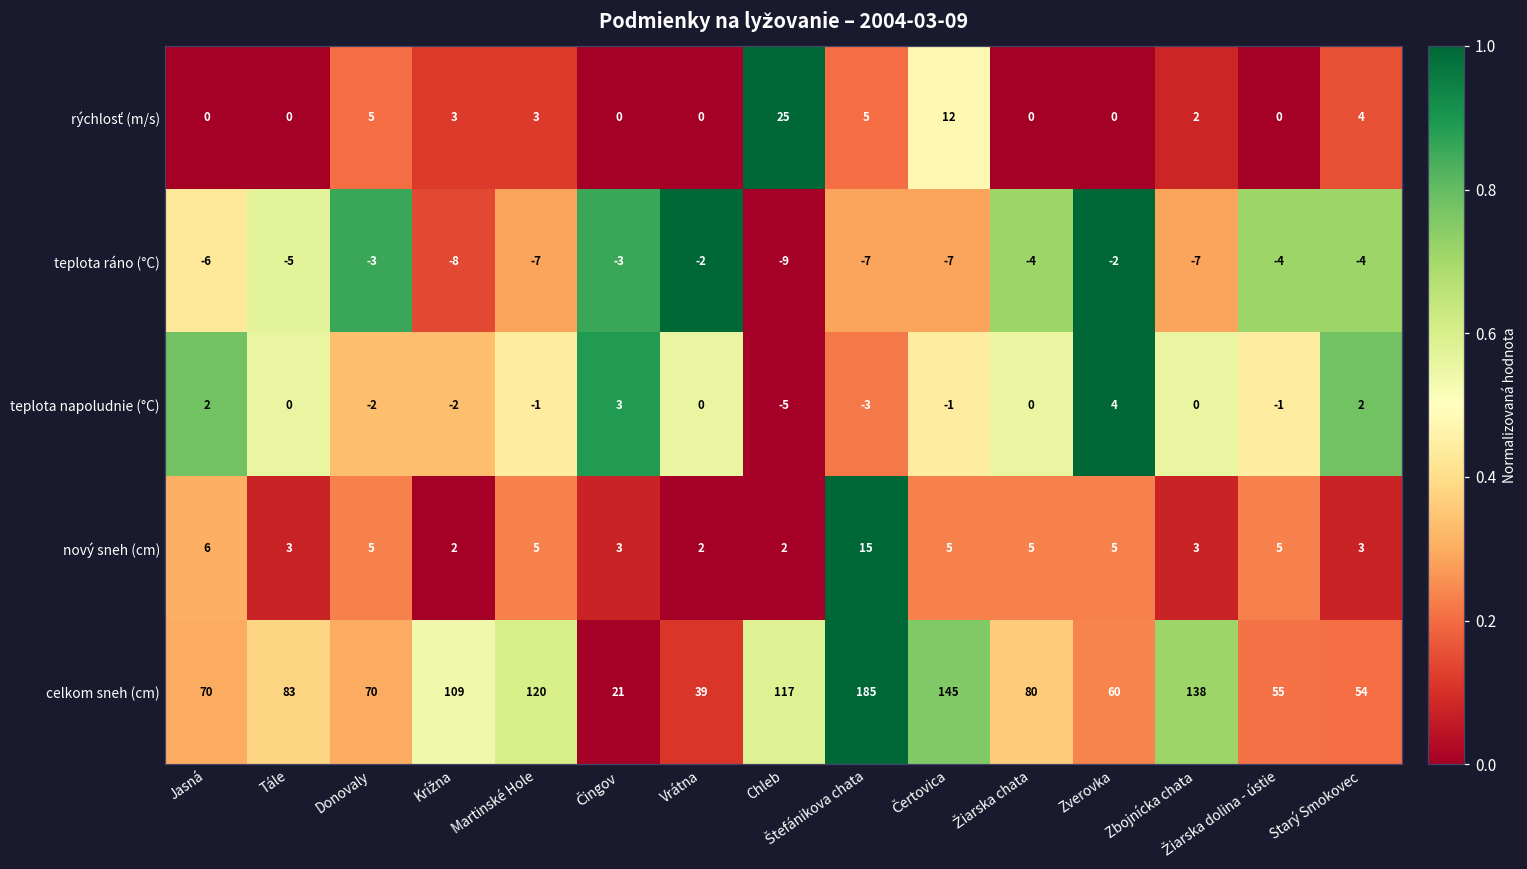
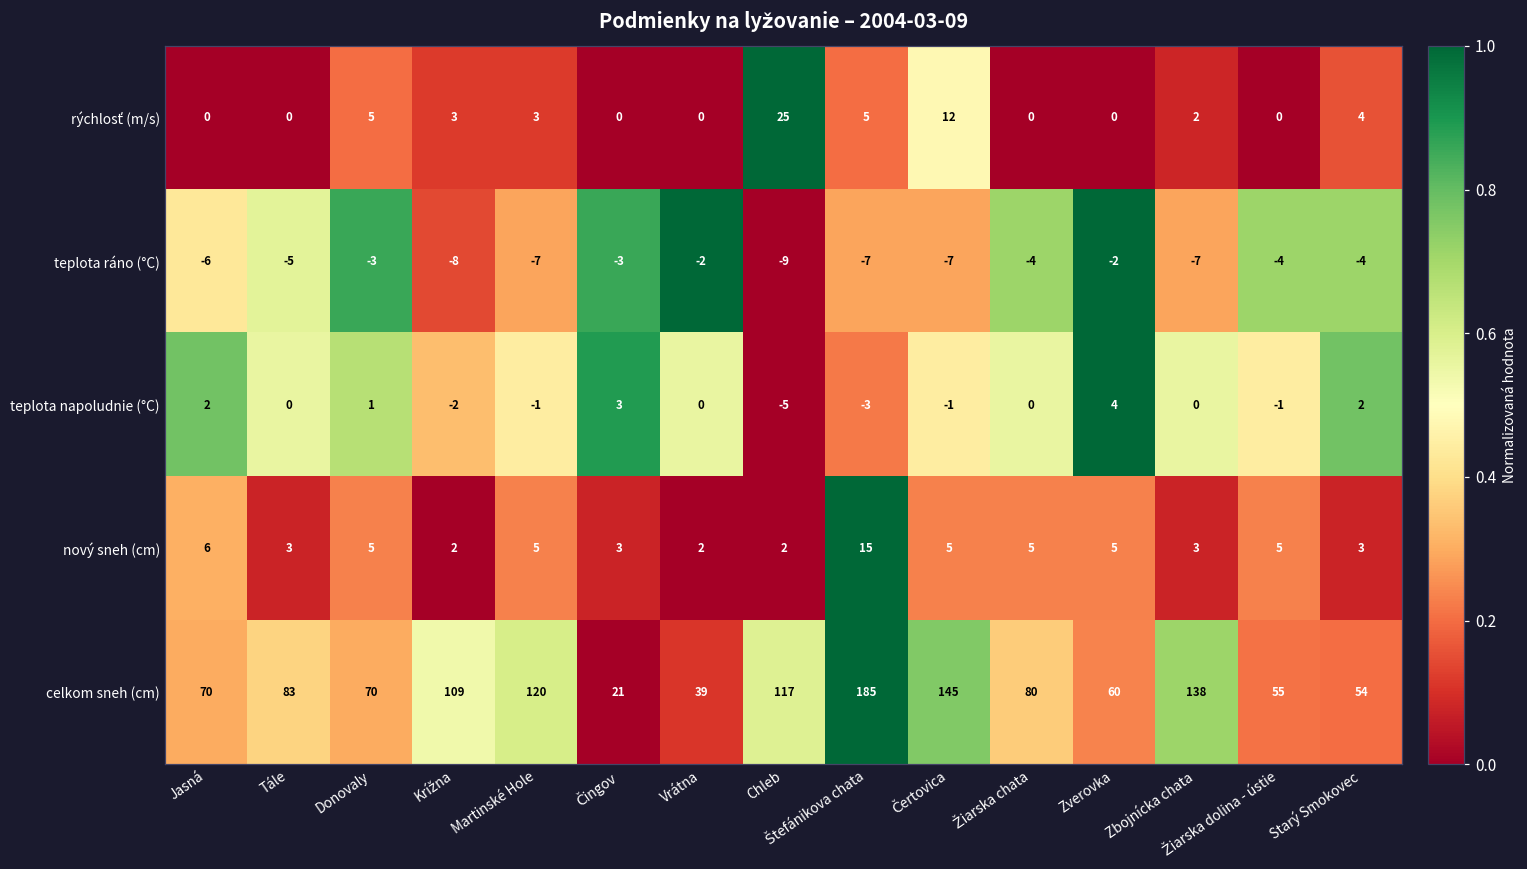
teplota napoludnie (°C), Donovaly: -2 -> 1
